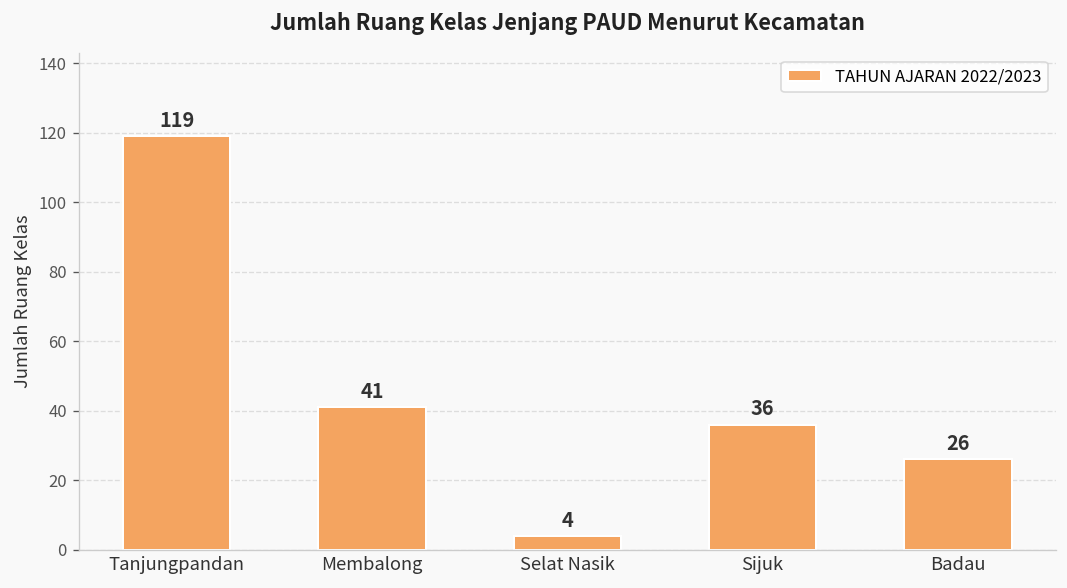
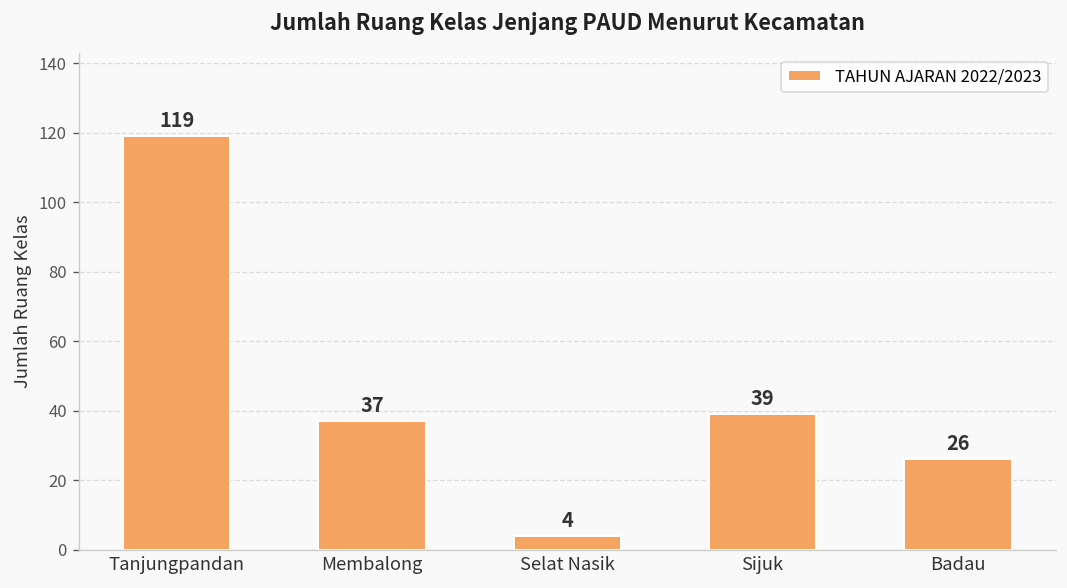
Membalong: 41 -> 37
Sijuk: 36 -> 39
